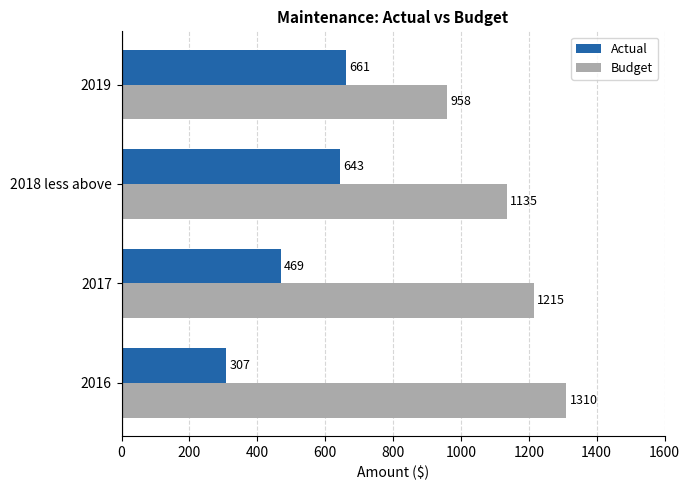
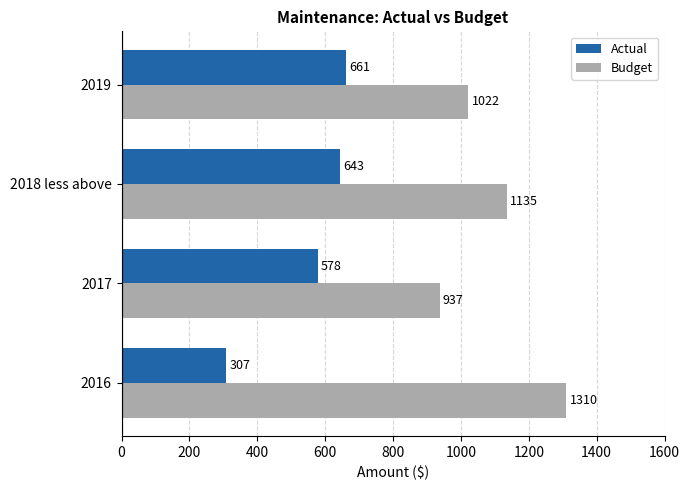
Budget, 2019: 958 -> 1022
Actual, 2017: 469 -> 578
Budget, 2017: 1215 -> 937
